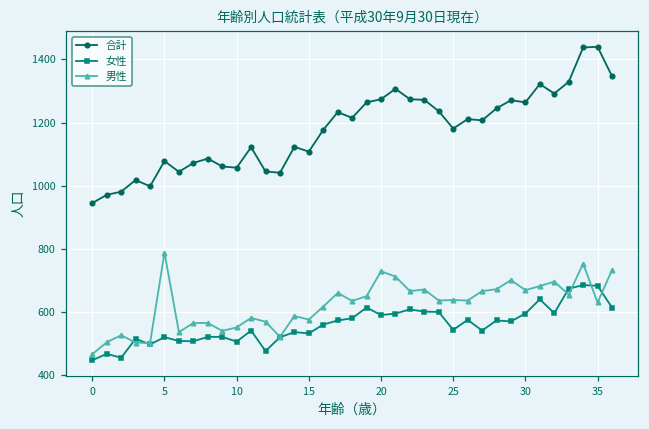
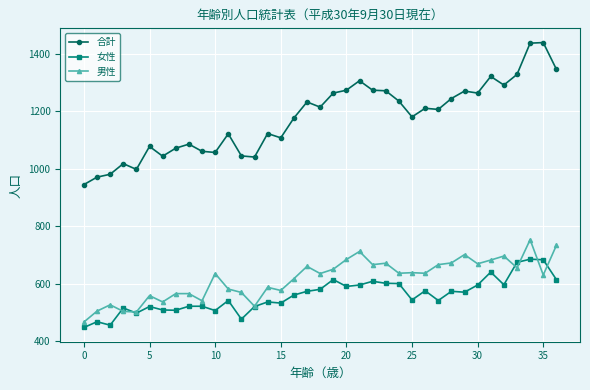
男性, 5: 790 -> 560
男性, 10: 550 -> 640
男性, 20: 730 -> 680
